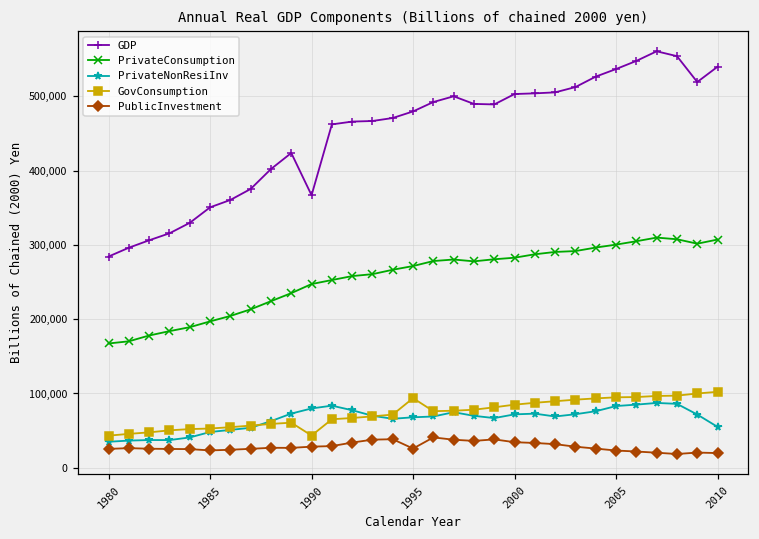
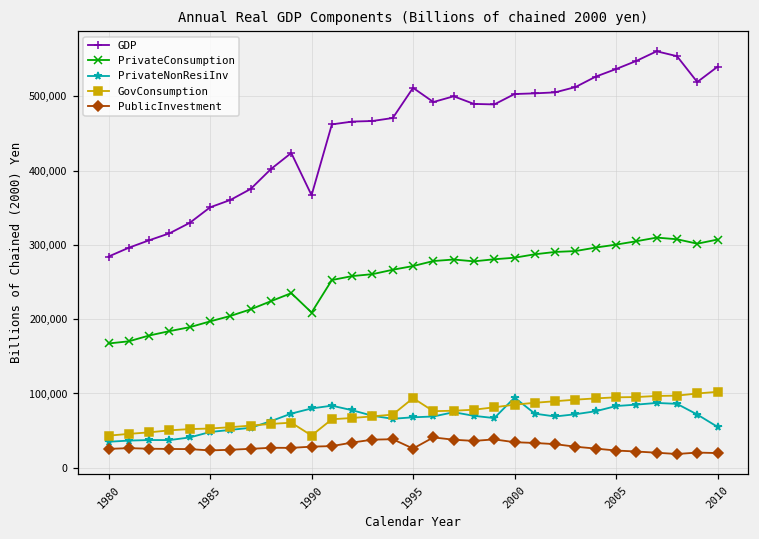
PrivateConsumption, 1990: 250,000 -> 210,000
GDP, 1995: 480,000 -> 510,000
PrivateNonResiInv, 2000: 70,000 -> 90,000
